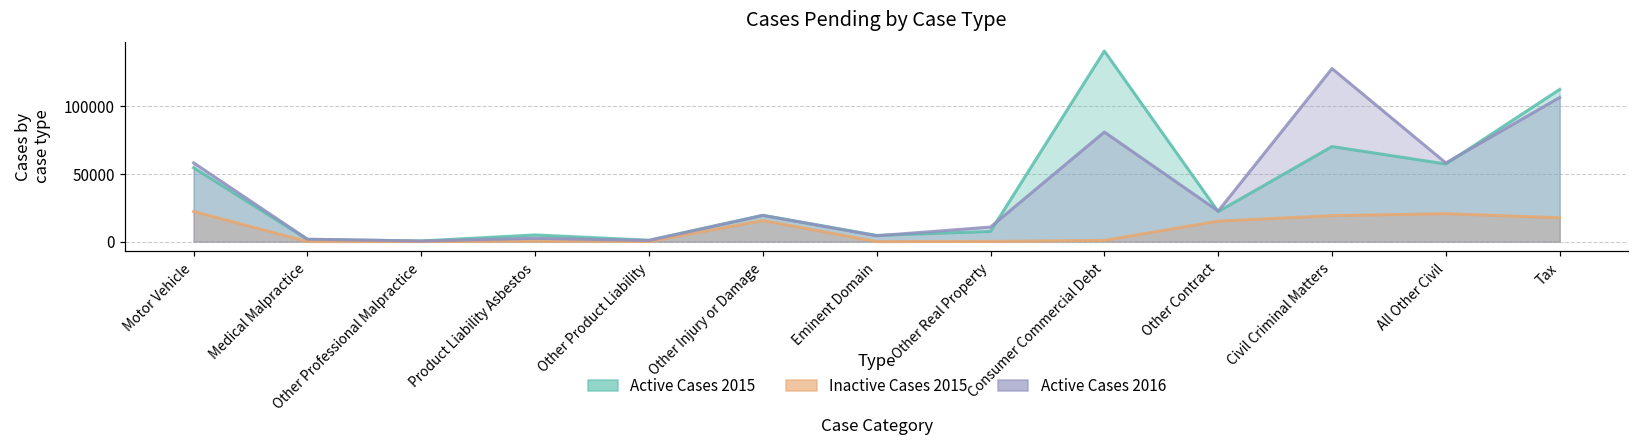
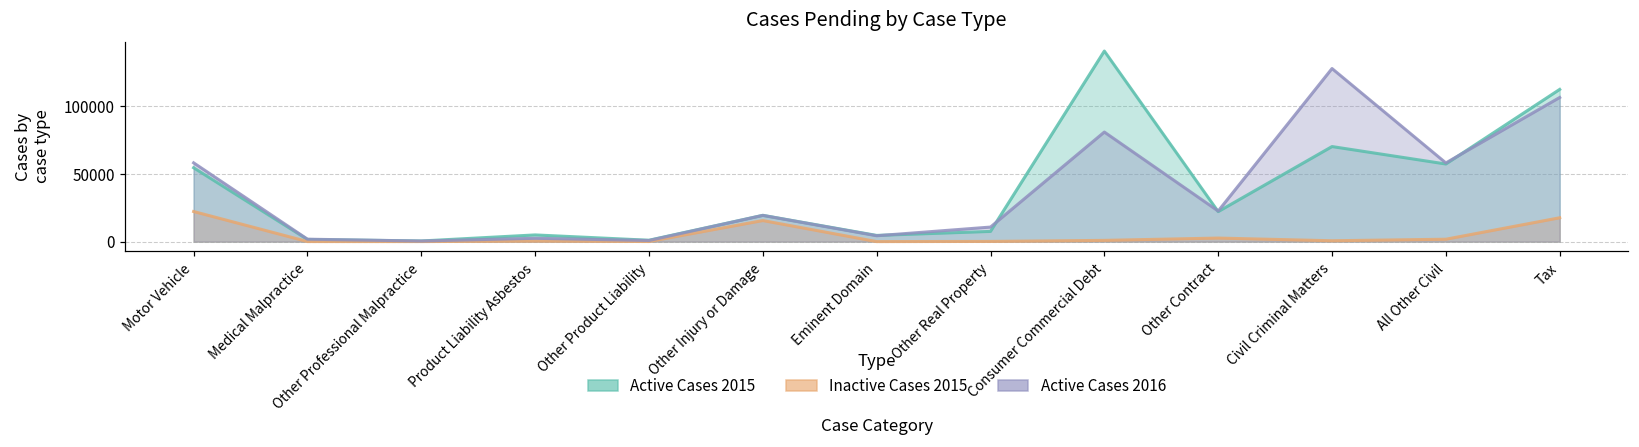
Inactive Cases 2015, Other Contract: 15000 -> 3000
Inactive Cases 2015, Civil Criminal Matters: 19000 -> 1000
Inactive Cases 2015, All Other Civil: 21000 -> 2000
